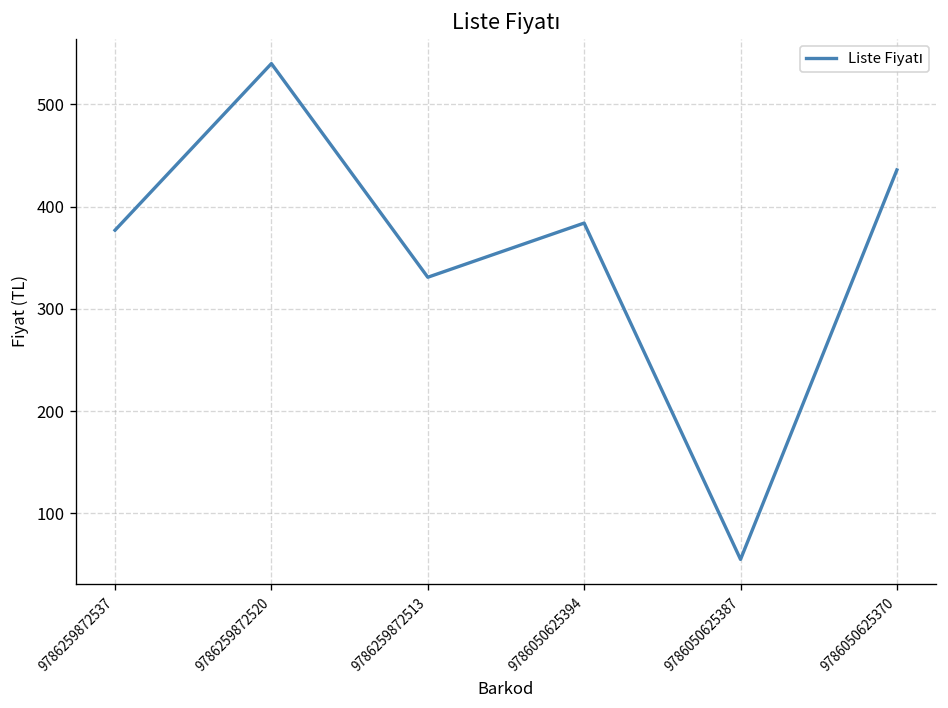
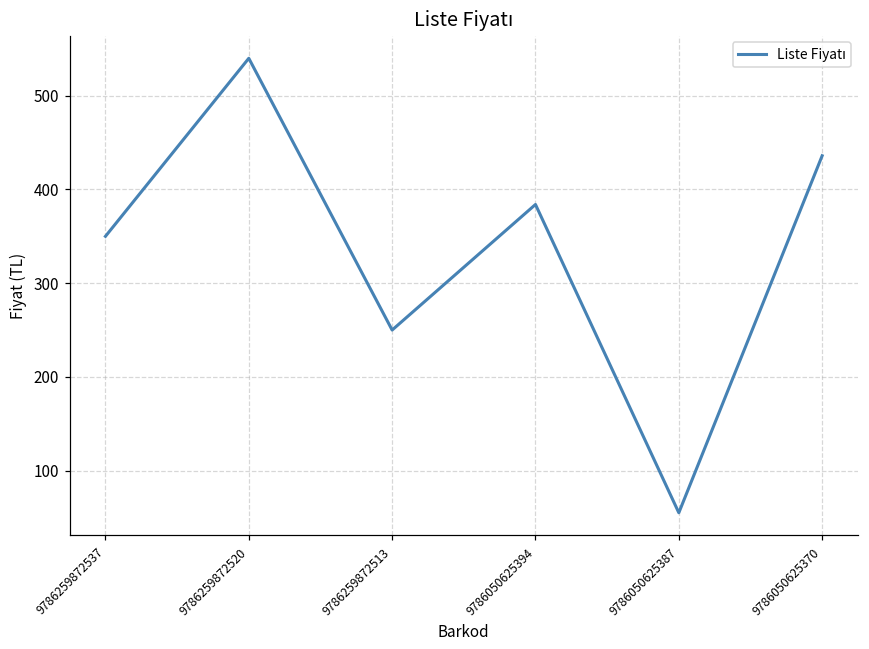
9786259872537: 380 -> 350
9786259872513: 330 -> 250
